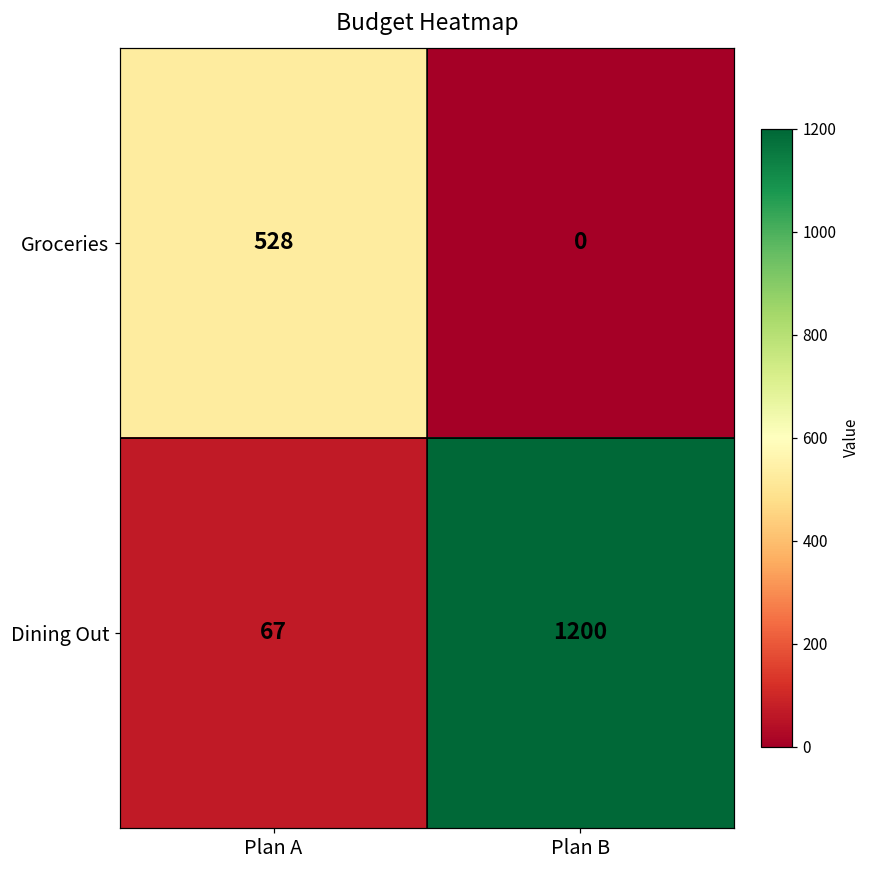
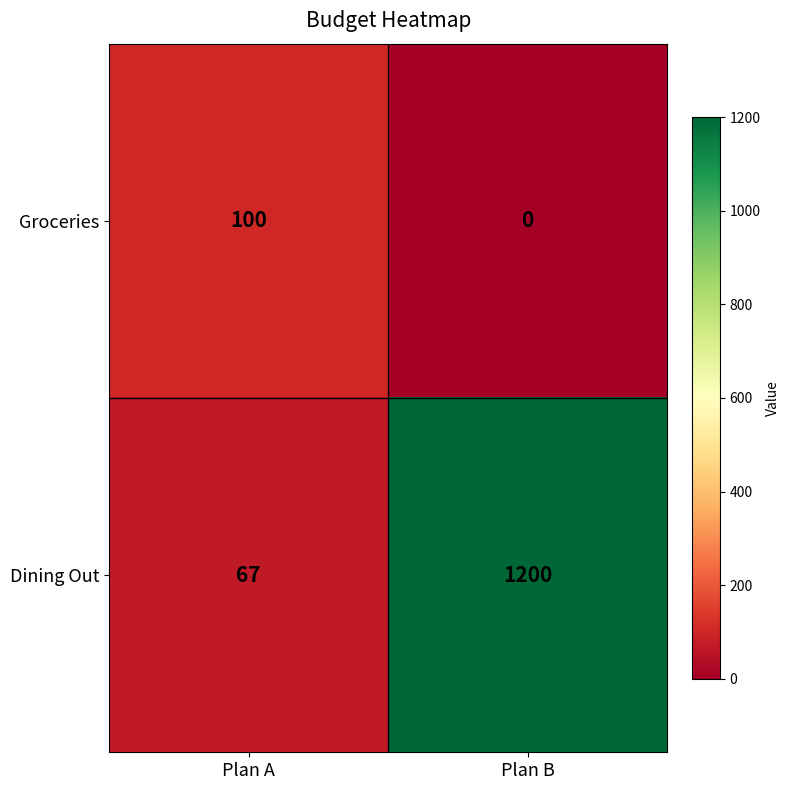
Groceries, Plan A: 528 -> 100
